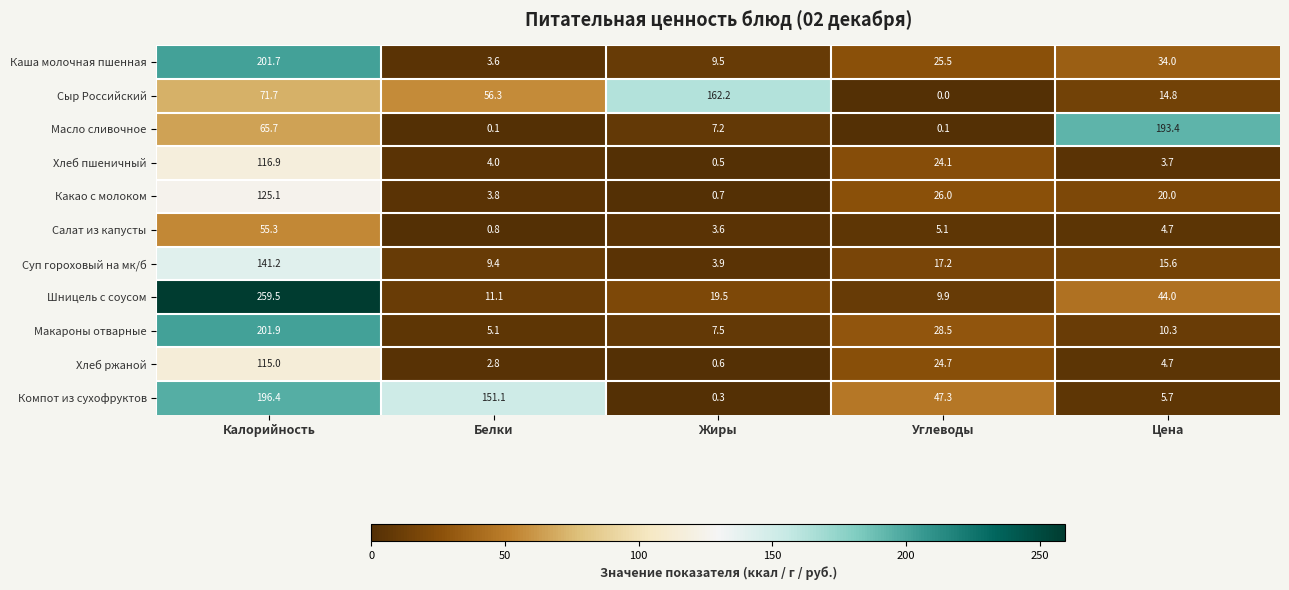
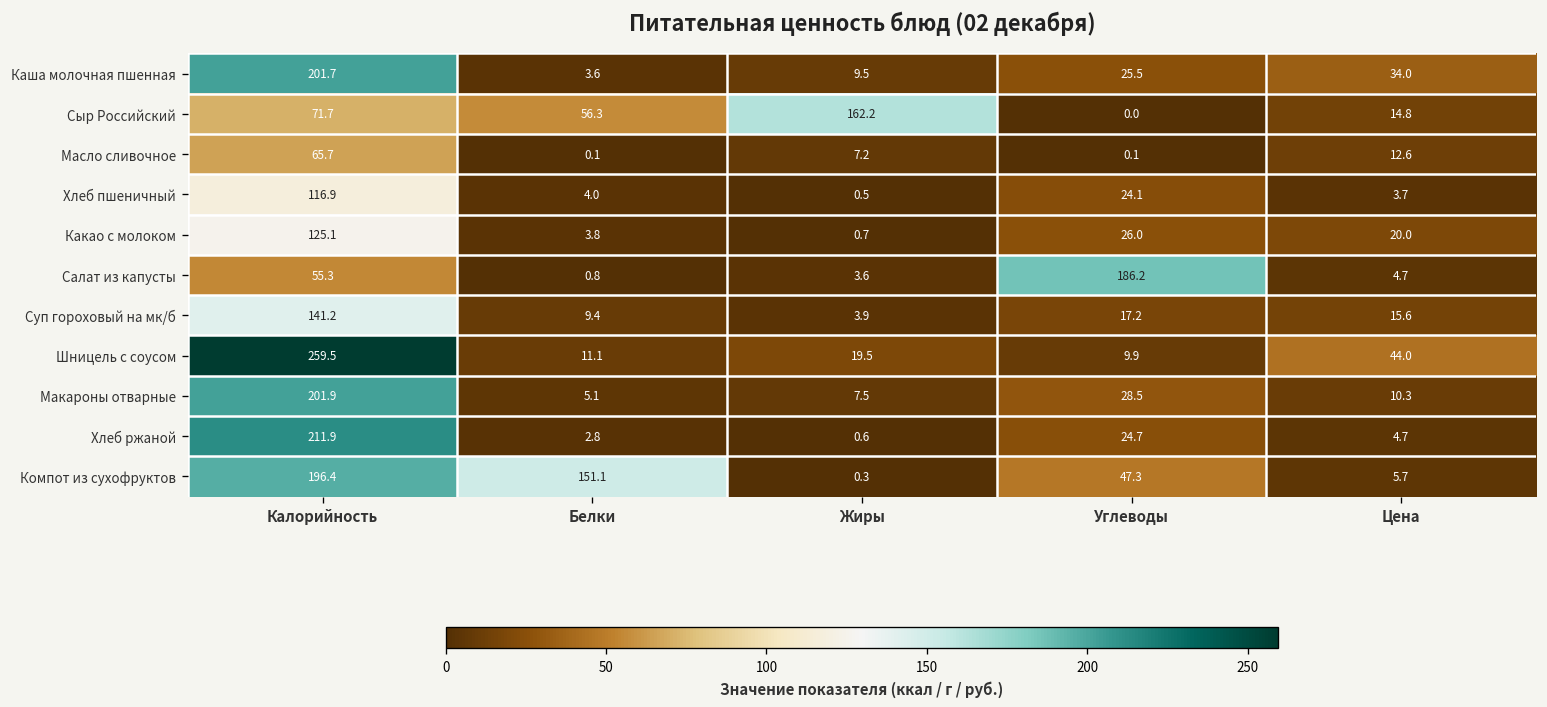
Масло сливочное, Цена: 193.4 -> 12.6
Салат из капусты, Углеводы: 5.1 -> 186.2
Хлеб ржаной, Калорийность: 115.0 -> 211.9
